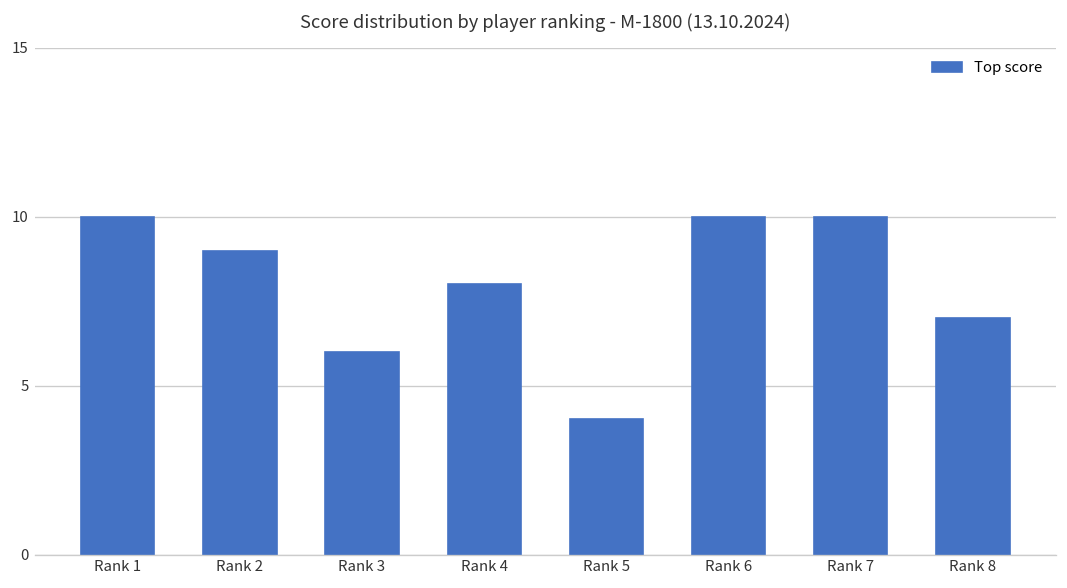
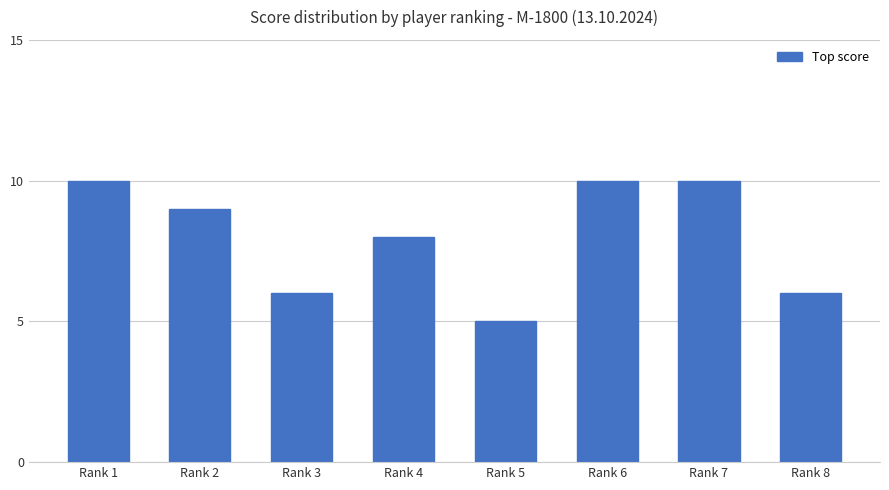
Rank 5: 4 -> 5
Rank 8: 7 -> 6
